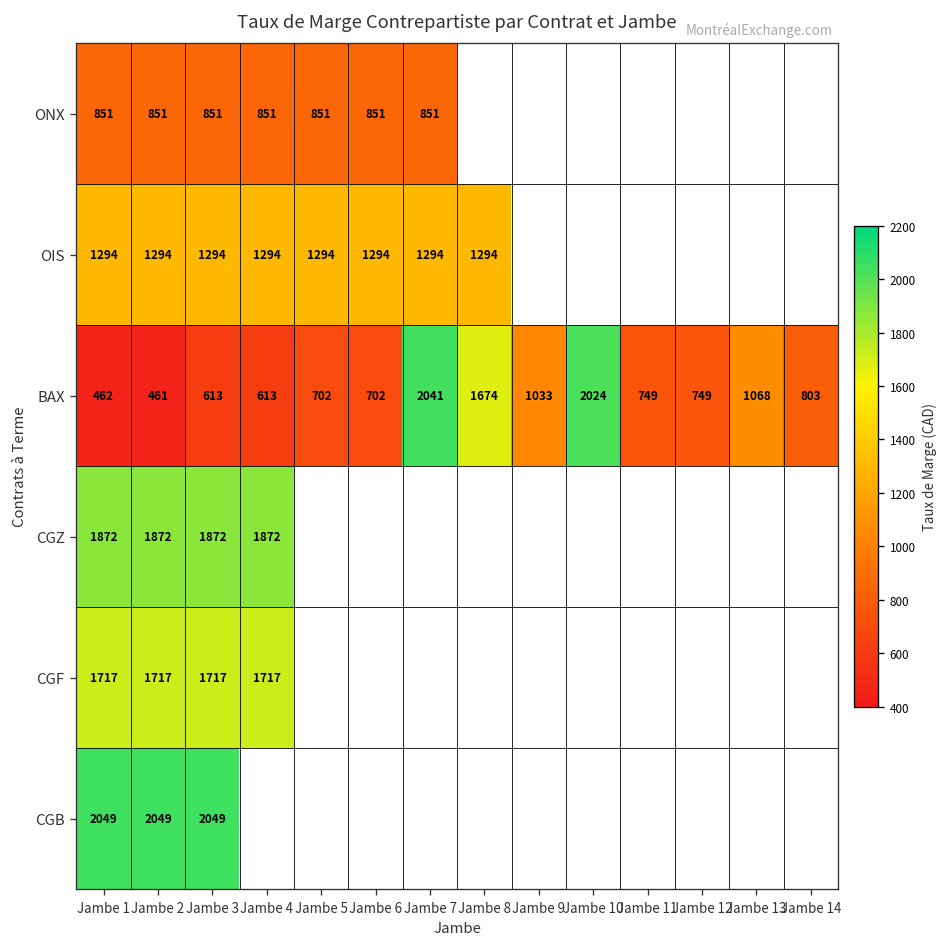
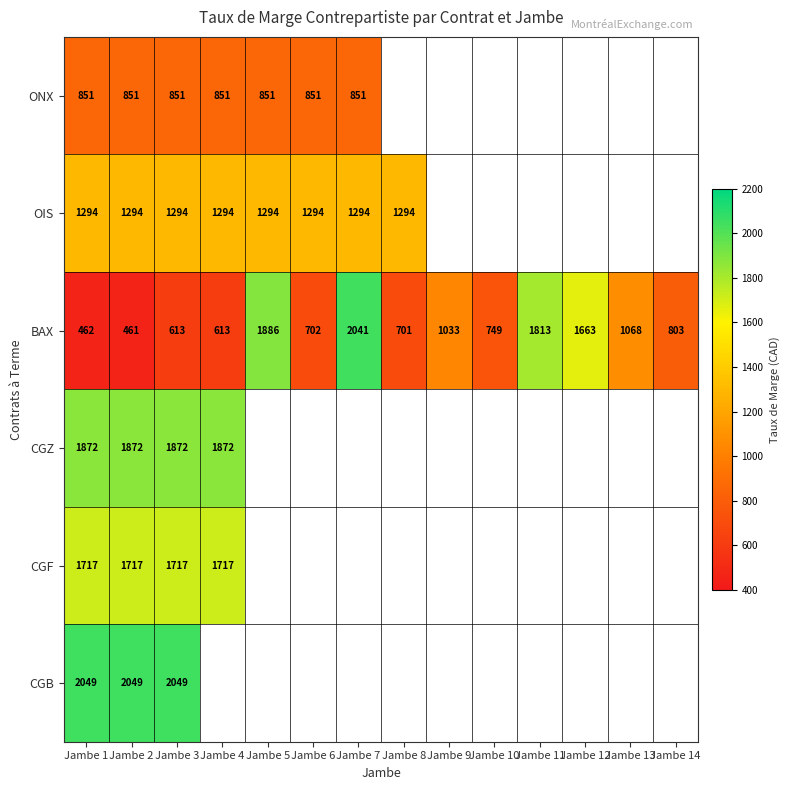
BAX, Jambe 5: 702 -> 1886
BAX, Jambe 8: 1674 -> 701
BAX, Jambe 10: 2024 -> 749
BAX, Jambe 11: 749 -> 1813
BAX, Jambe 12: 749 -> 1663
